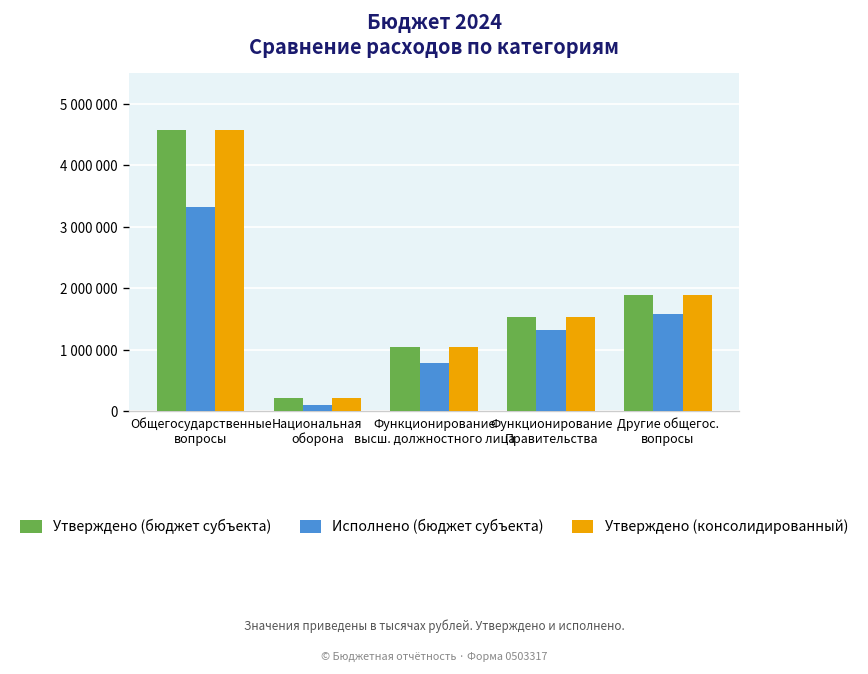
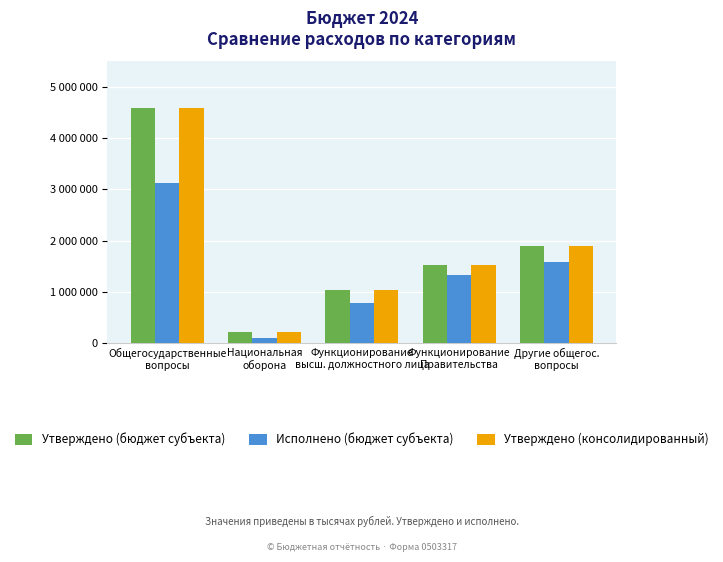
Исполнено (бюджет субъекта), Общегосударственные вопросы: 3300000 -> 3100000
